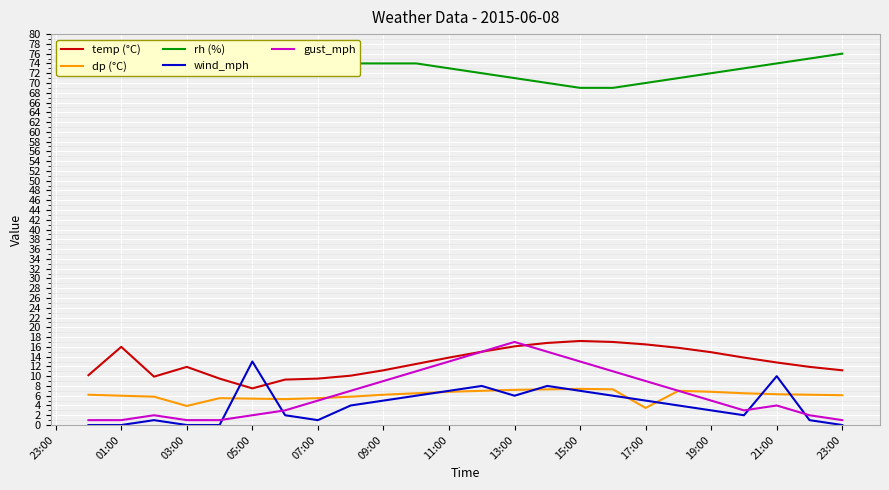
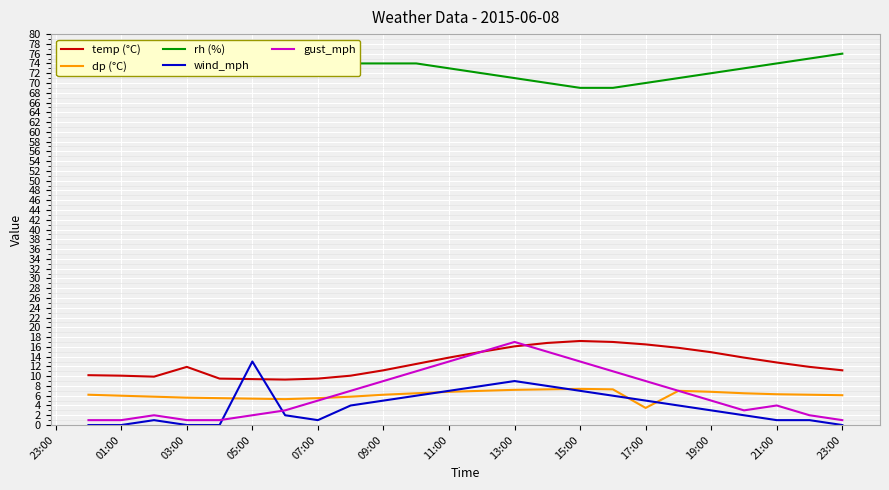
temp (°C), 01:00: 16 -> 10
dp (°C), 03:00: 4 -> 6
temp (°C), 05:00: 8 -> 9
wind_mph, 13:00: 6 -> 9
wind_mph, 21:00: 10 -> 1
